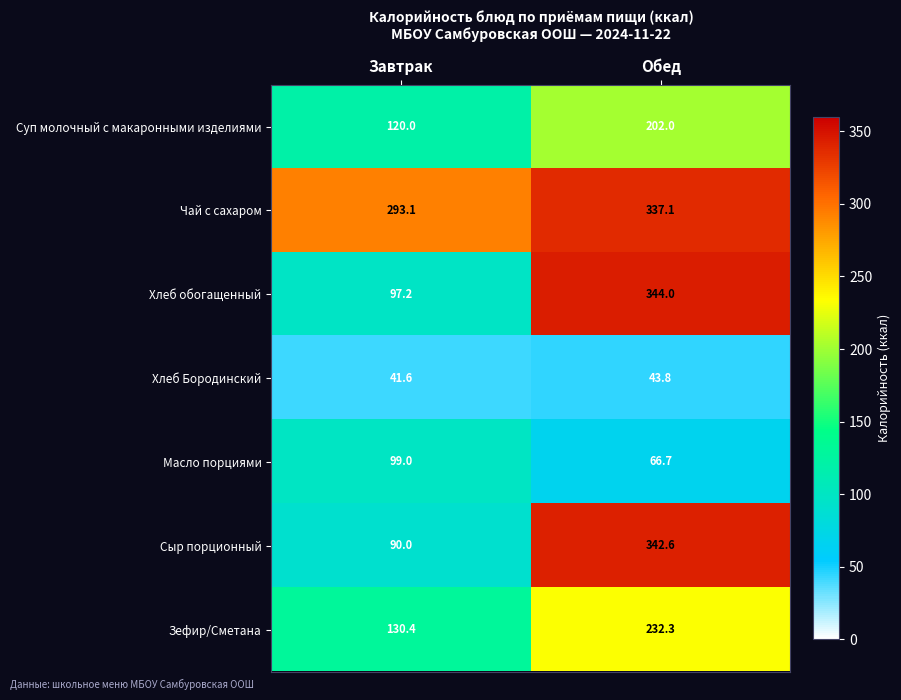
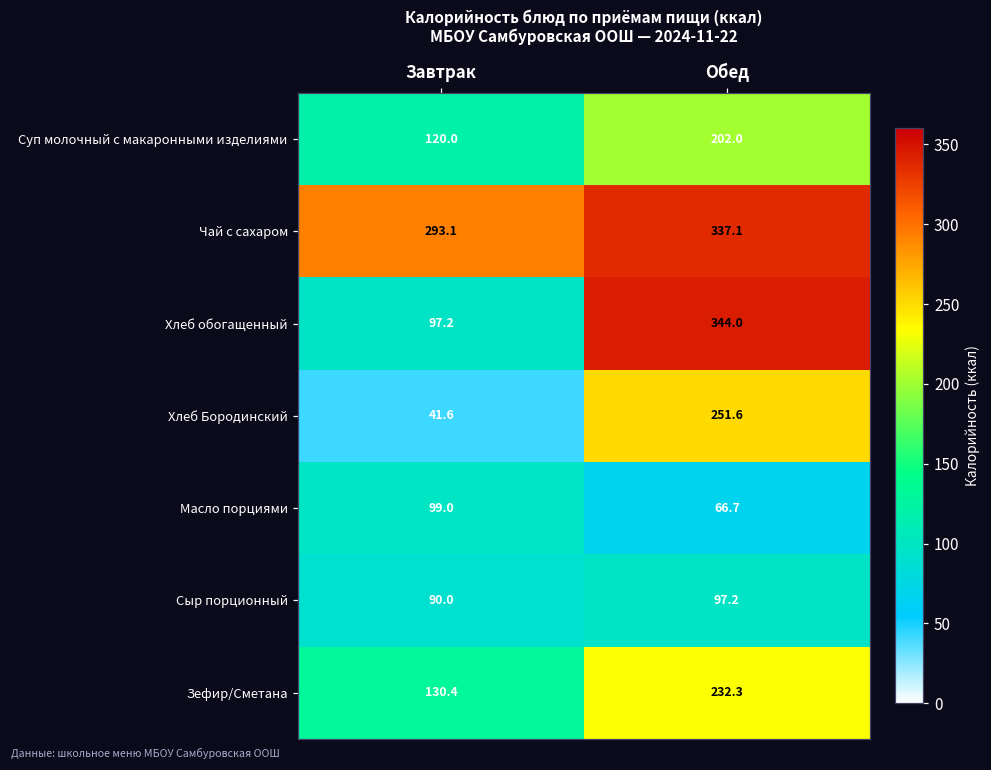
Хлеб Бородинский, Обед: 43.8 -> 251.6
Сыр порционный, Обед: 342.6 -> 97.2
